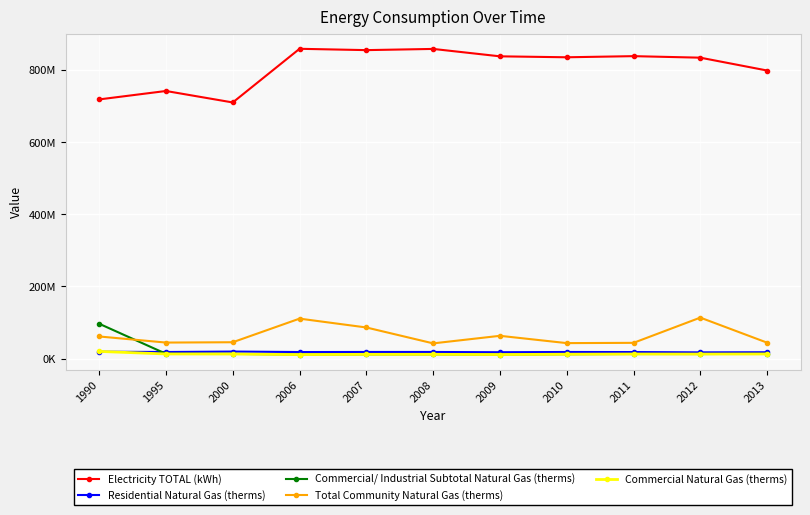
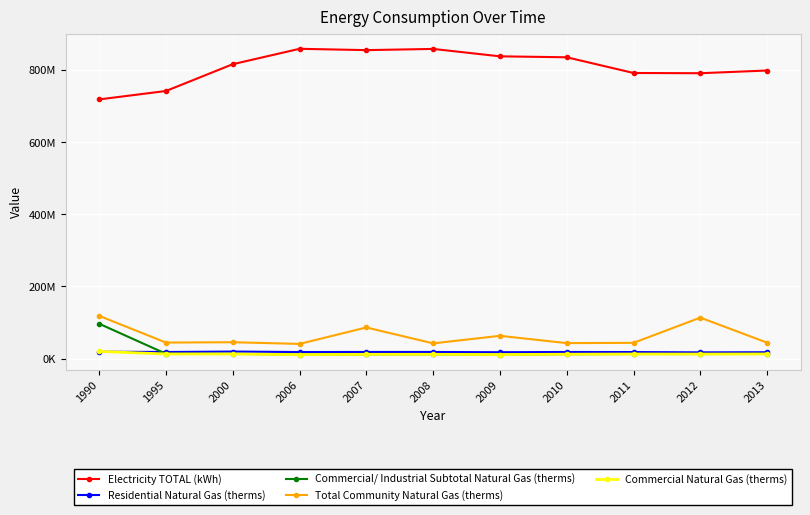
Total Community Natural Gas (therms), 1990: 60000000 -> 120000000
Electricity TOTAL (kWh), 2000: 710000000 -> 820000000
Total Community Natural Gas (therms), 2006: 110000000 -> 40000000
Electricity TOTAL (kWh), 2011: 840000000 -> 790000000
Electricity TOTAL (kWh), 2012: 830000000 -> 790000000
